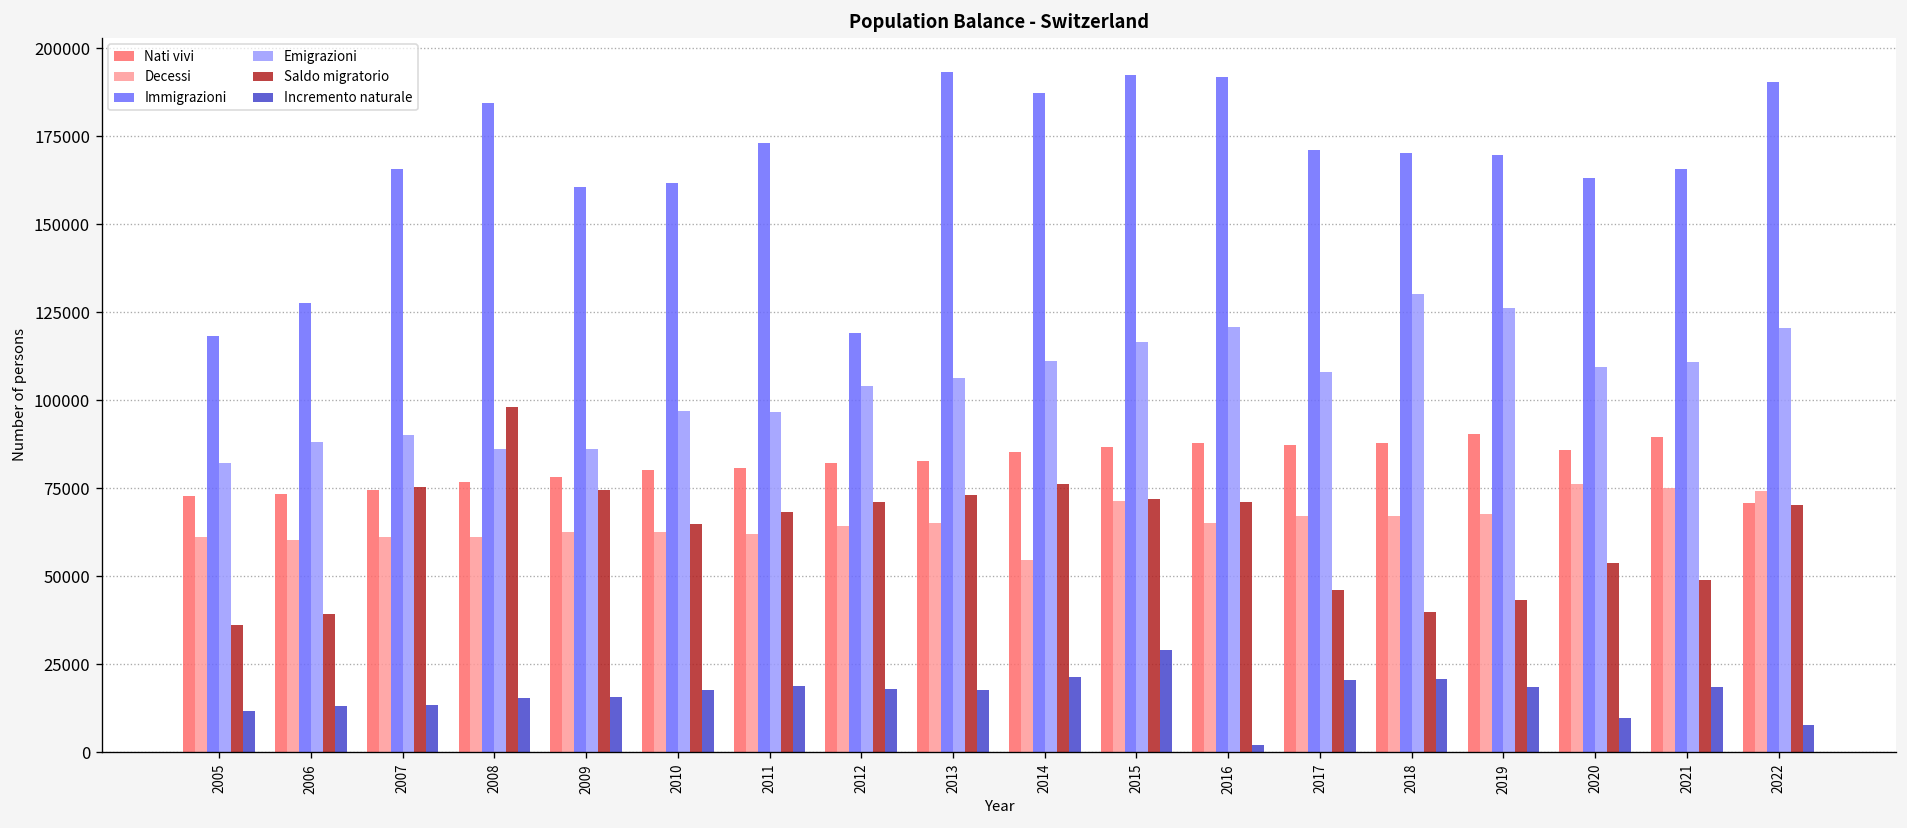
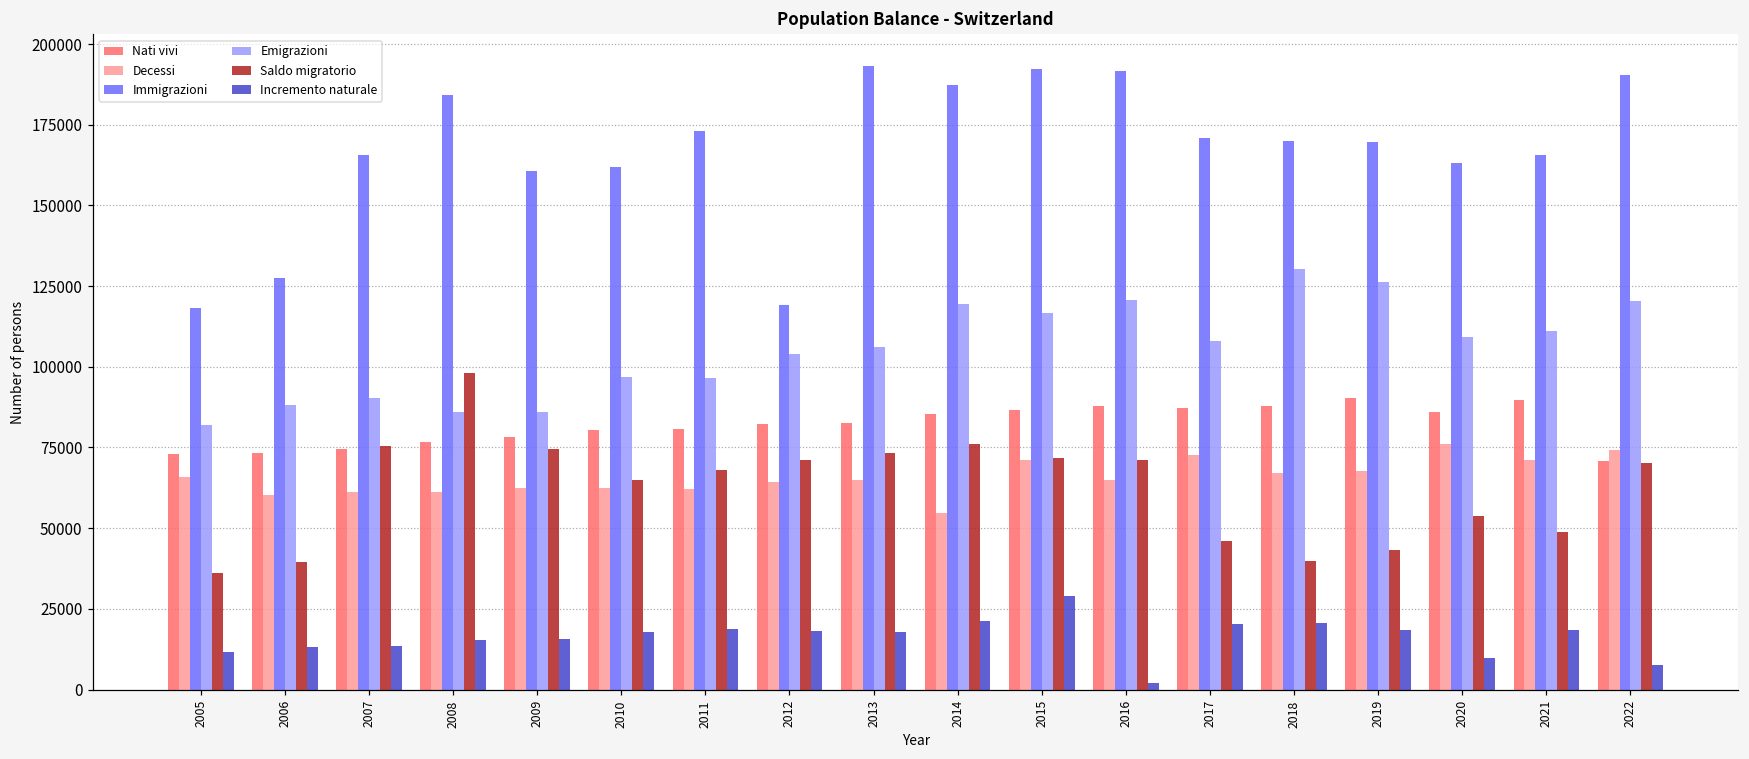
Decessi, 2005: 61000 -> 66000
Emigrazioni, 2014: 111000 -> 120000
Decessi, 2017: 67000 -> 73000
Decessi, 2021: 75000 -> 71000
